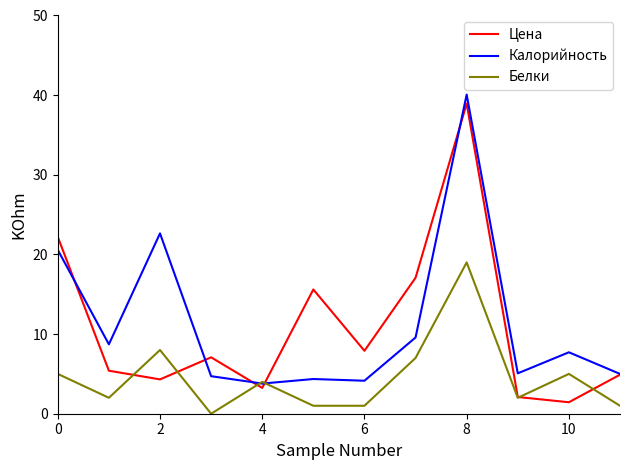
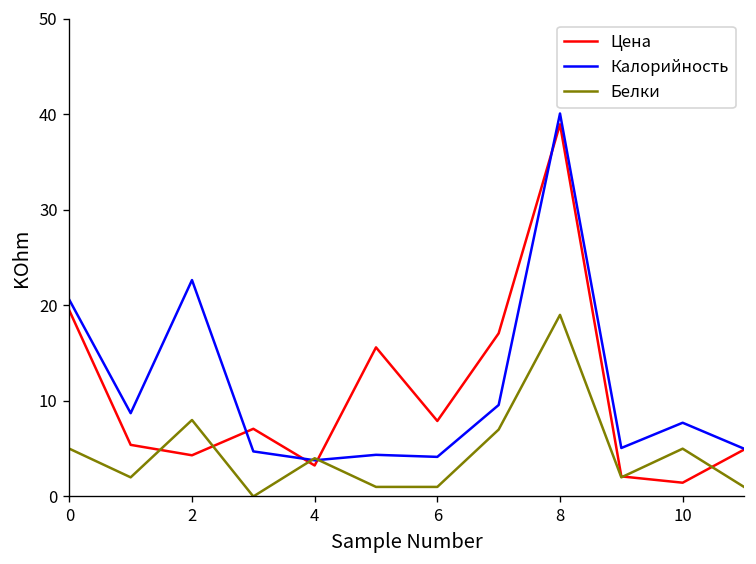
Цена, 0: 22 -> 19
